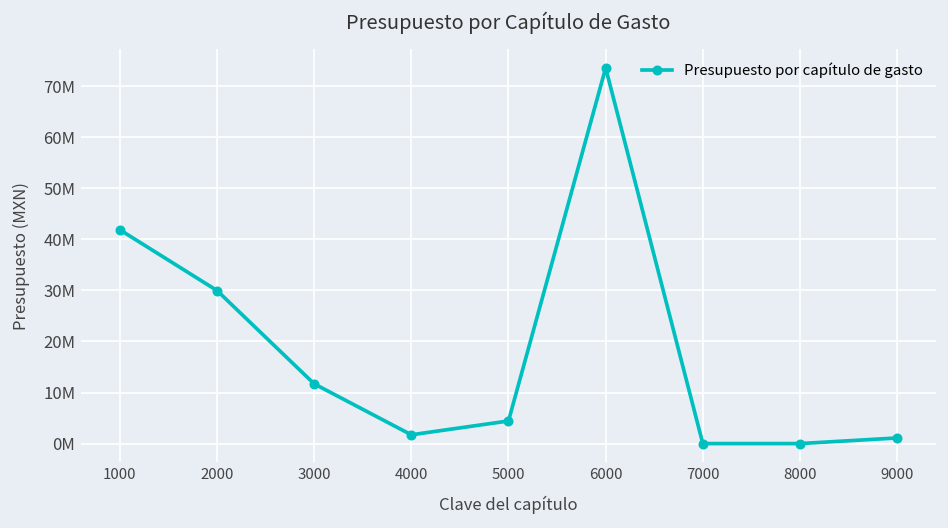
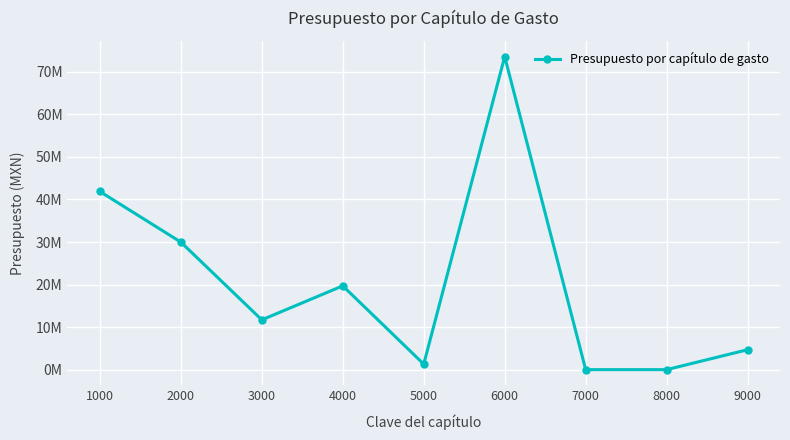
4000: 2000000 -> 20000000
5000: 4000000 -> 1000000
9000: 1000000 -> 5000000
